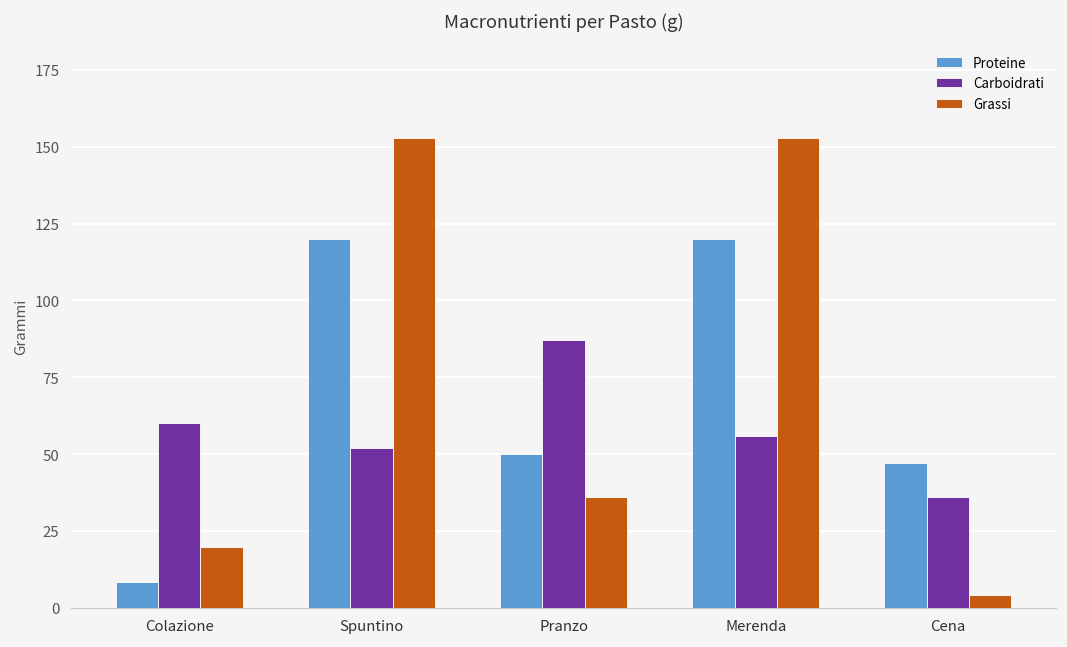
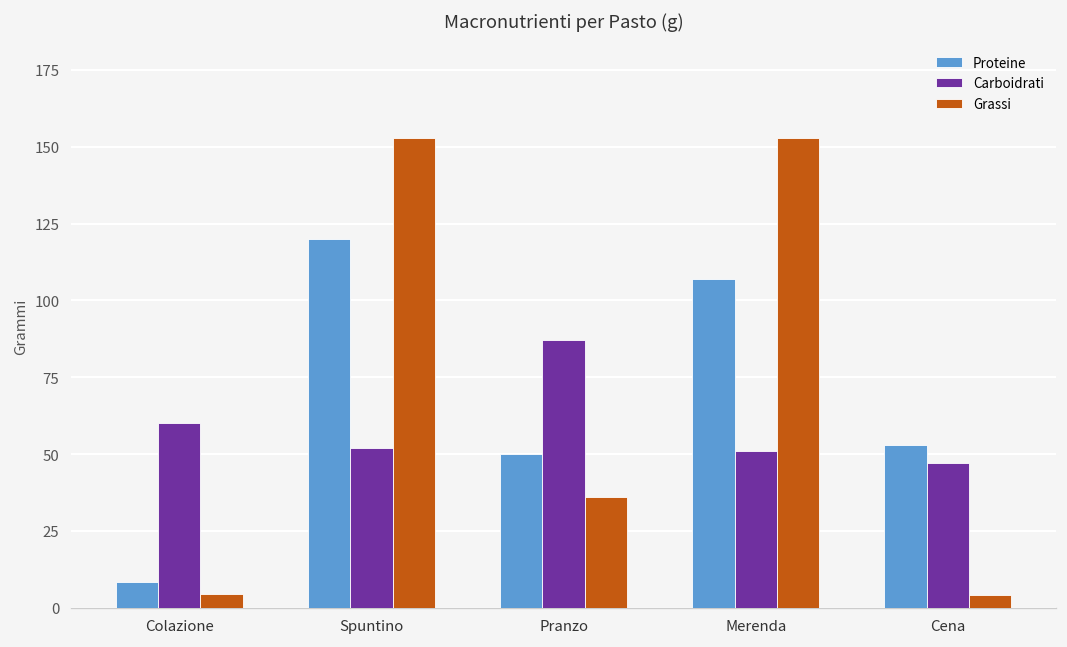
Grassi, Colazione: 20 -> 5
Proteine, Merenda: 120 -> 107
Carboidrati, Merenda: 56 -> 51
Proteine, Cena: 47 -> 53
Carboidrati, Cena: 36 -> 47
